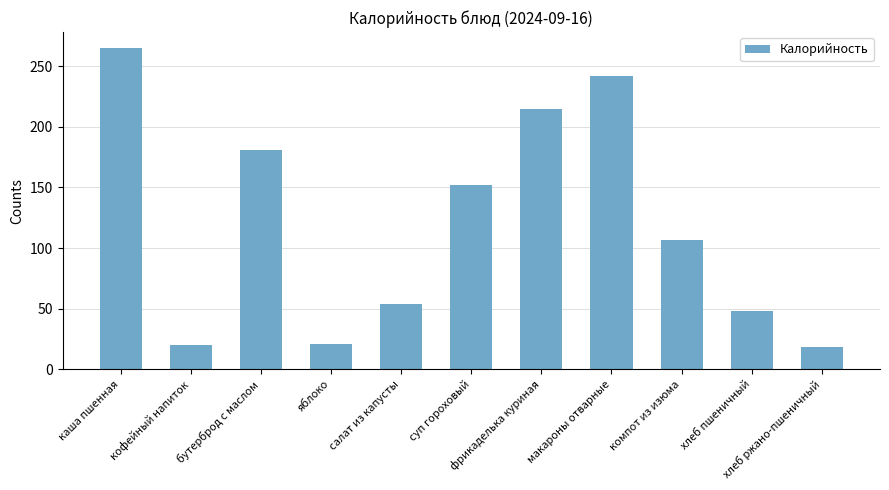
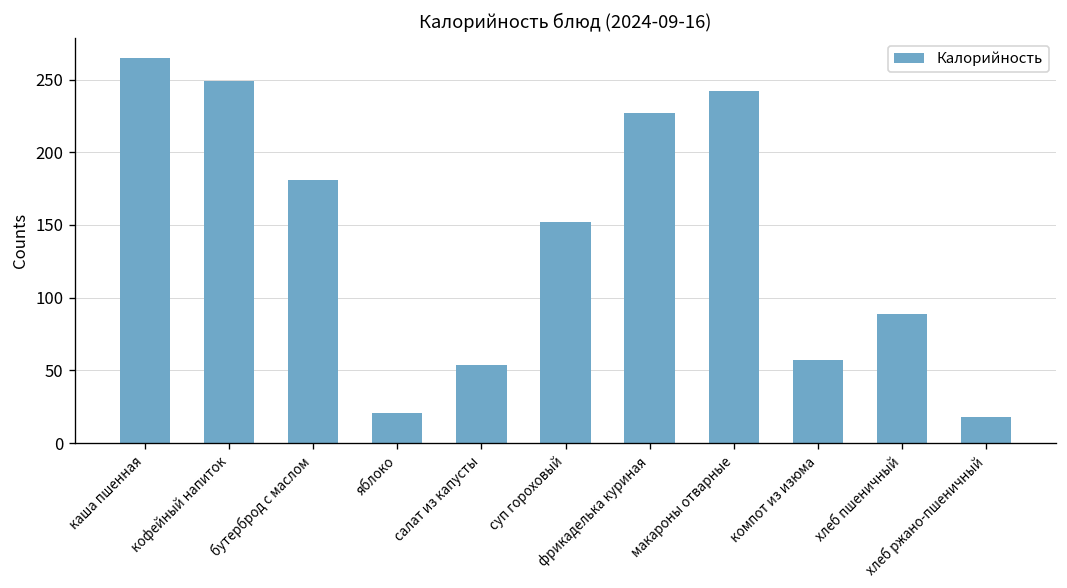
кофейный напиток: 20 -> 249
фрикаделька куриная: 215 -> 227
компот из изюма: 107 -> 57
хлеб пшеничный: 48 -> 89
